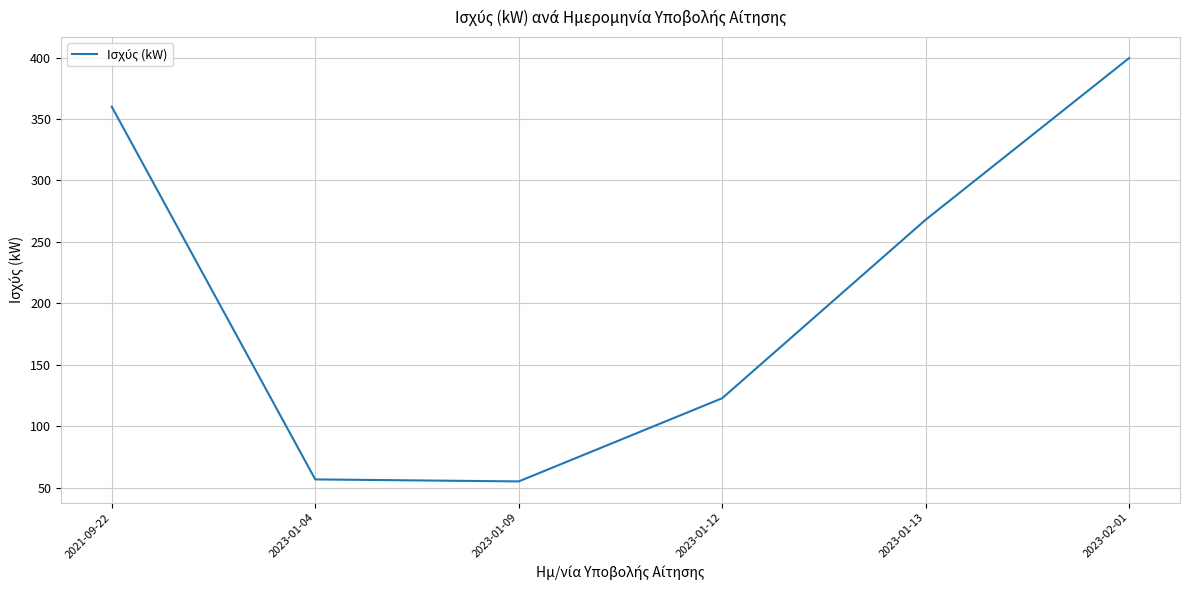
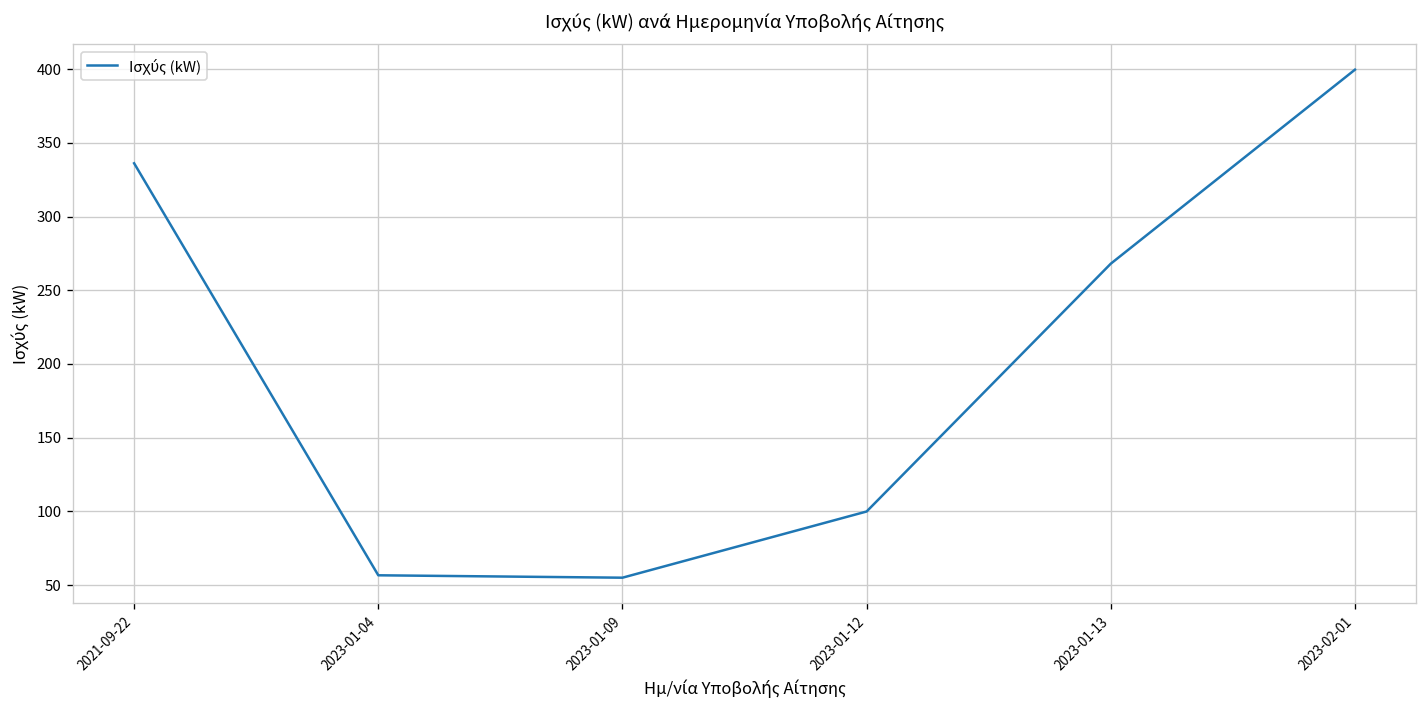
2021-09-22: 360 -> 336
2023-01-12: 123 -> 100
